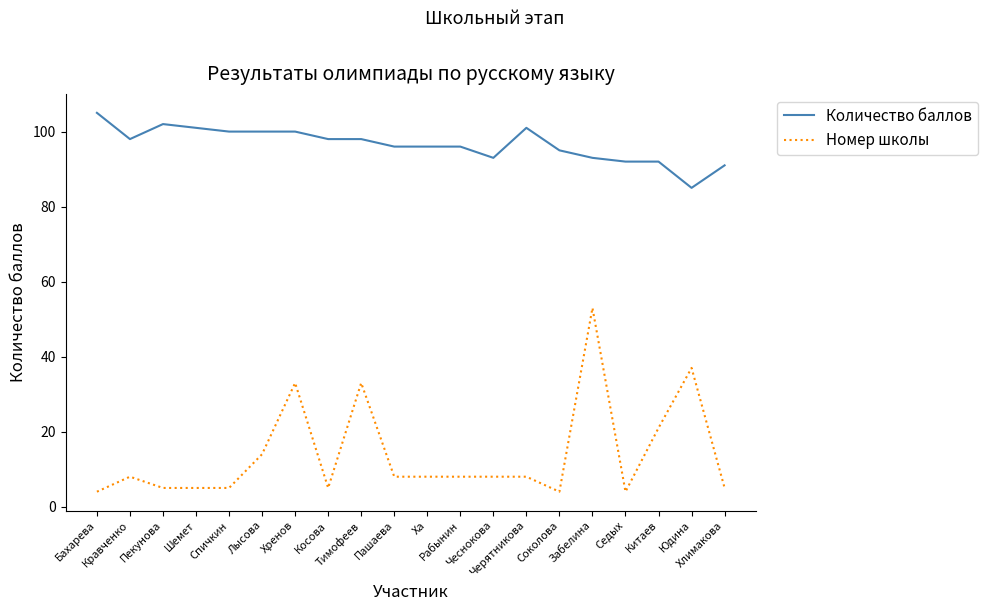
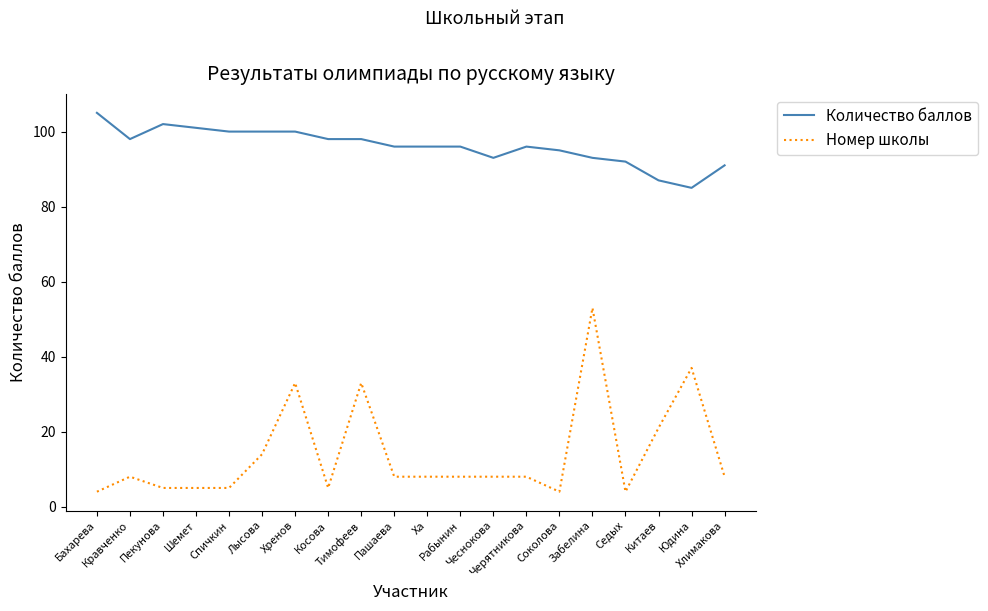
Количество баллов, Черятникова: 101 -> 96
Количество баллов, Китаев: 92 -> 87
Номер школы, Хлимакова: 5 -> 8
